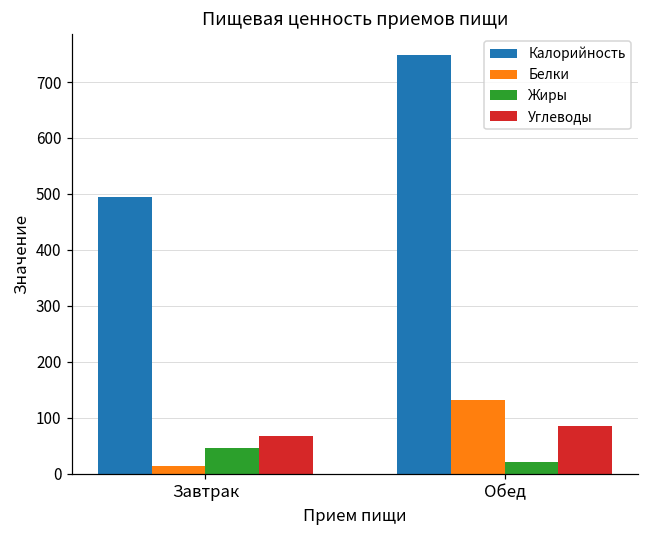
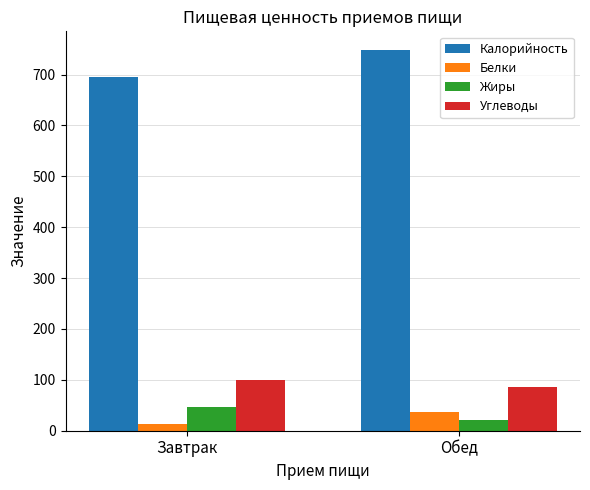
Калорийность, Завтрак: 490 -> 700
Углеводы, Завтрак: 70 -> 100
Белки, Обед: 130 -> 40
